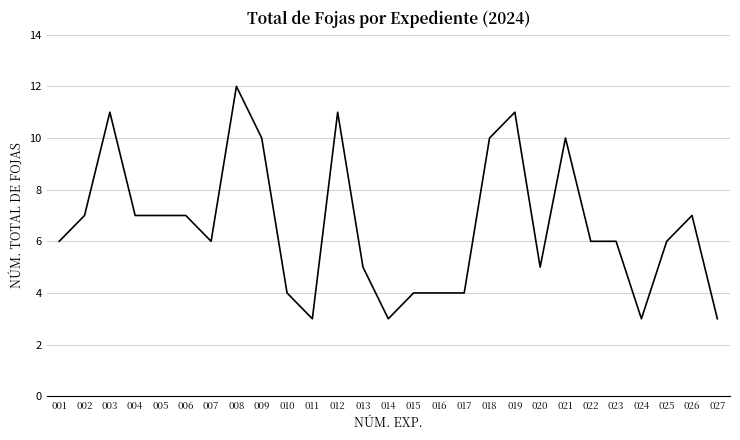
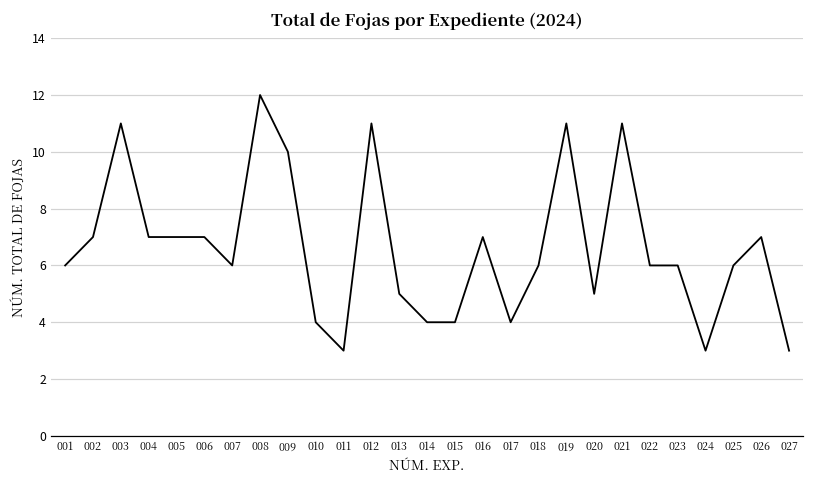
014: 3 -> 4
016: 4 -> 7
018: 10 -> 6
021: 10 -> 11
